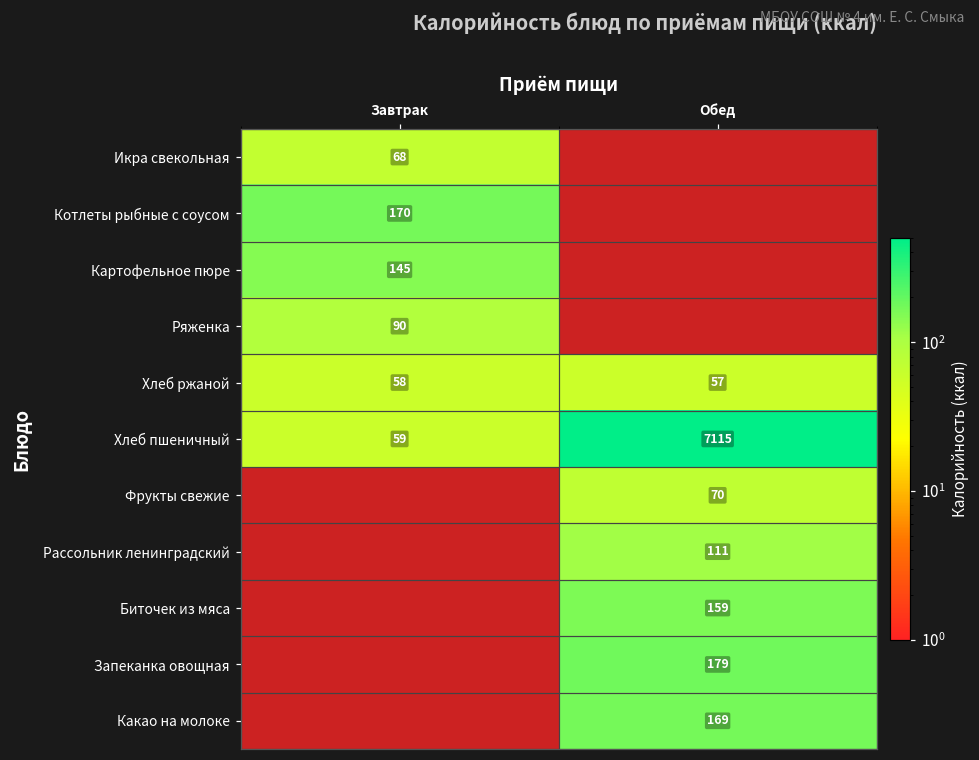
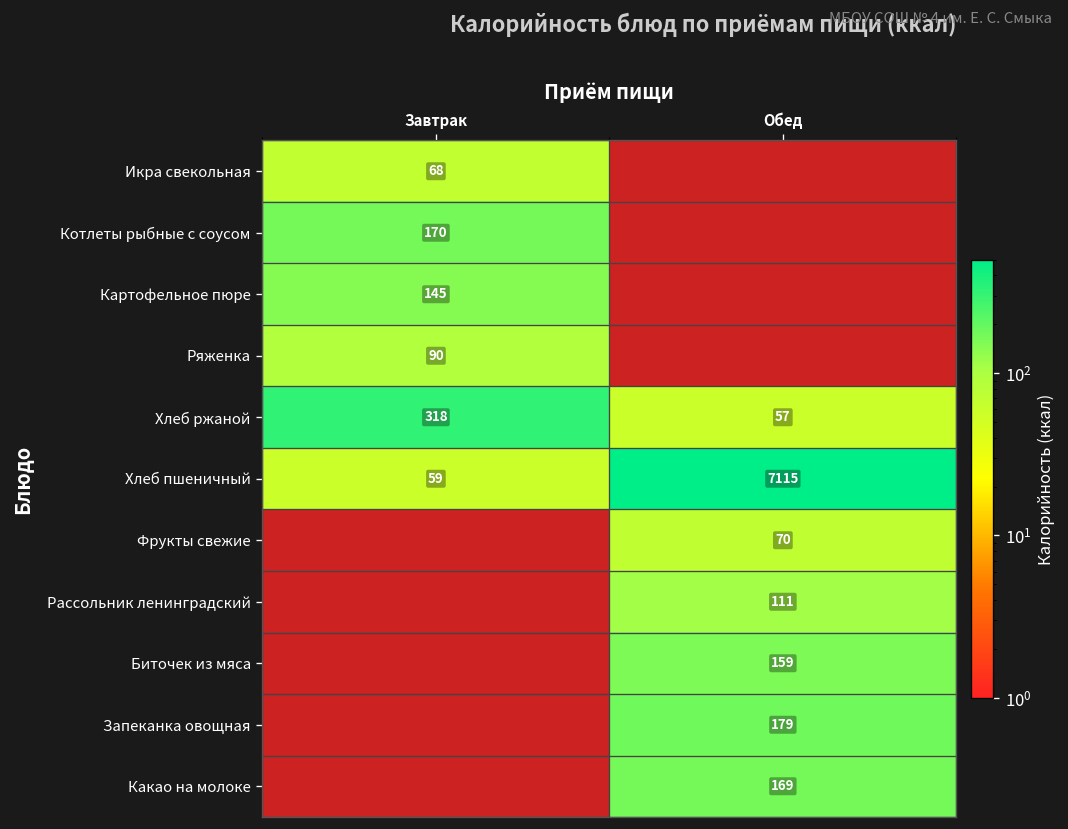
Хлеб ржаной, Завтрак: 58 -> 318
